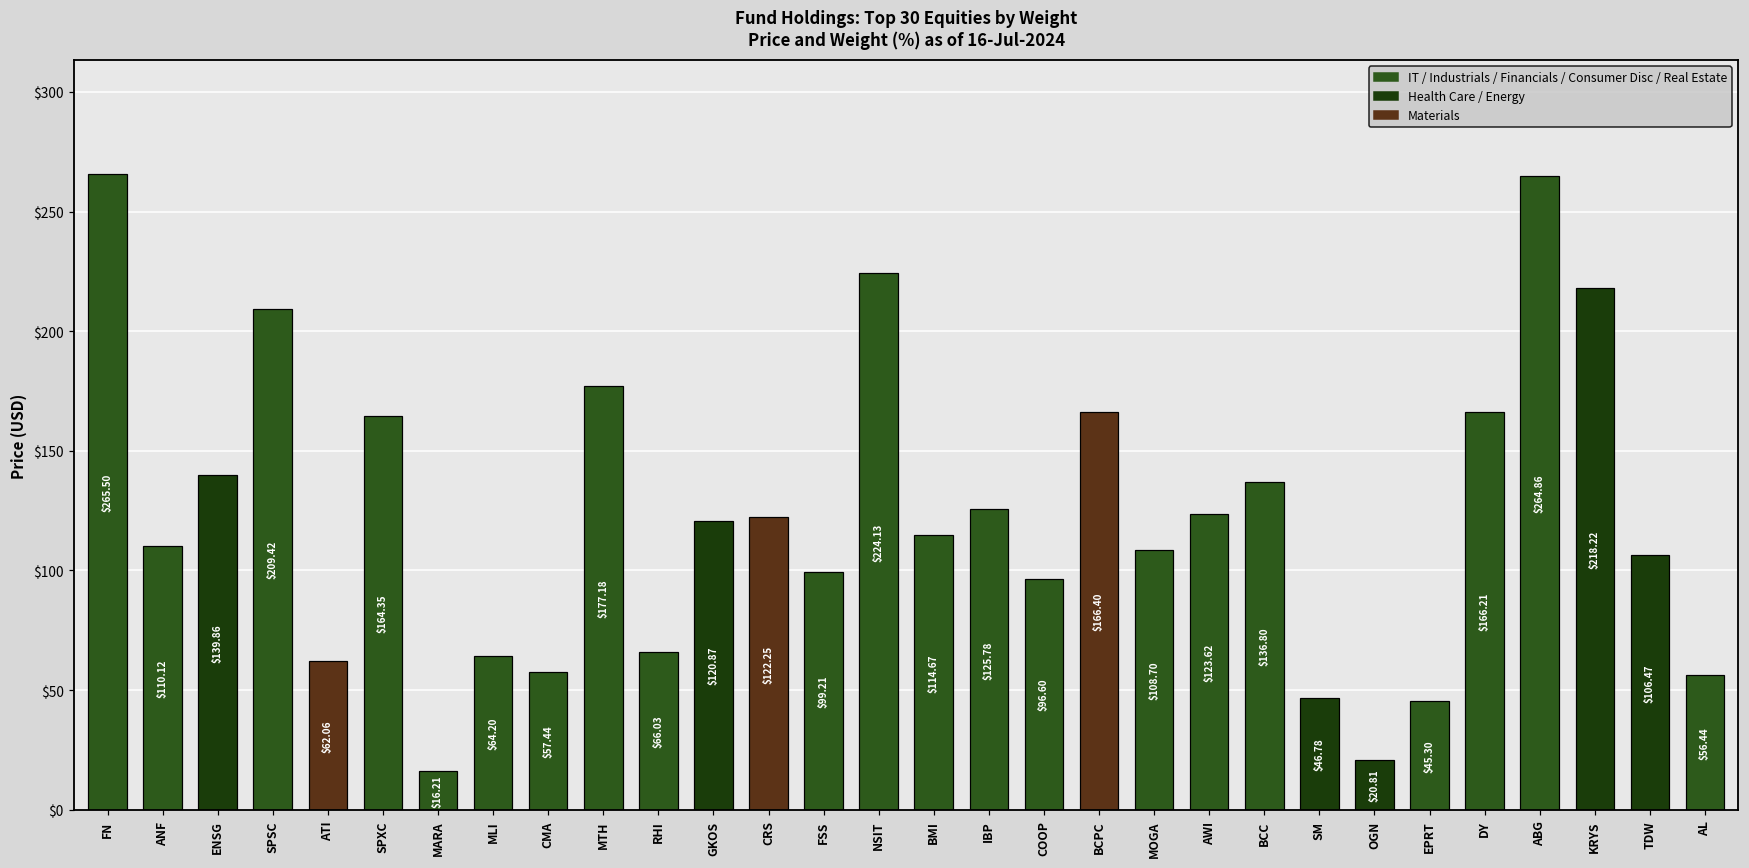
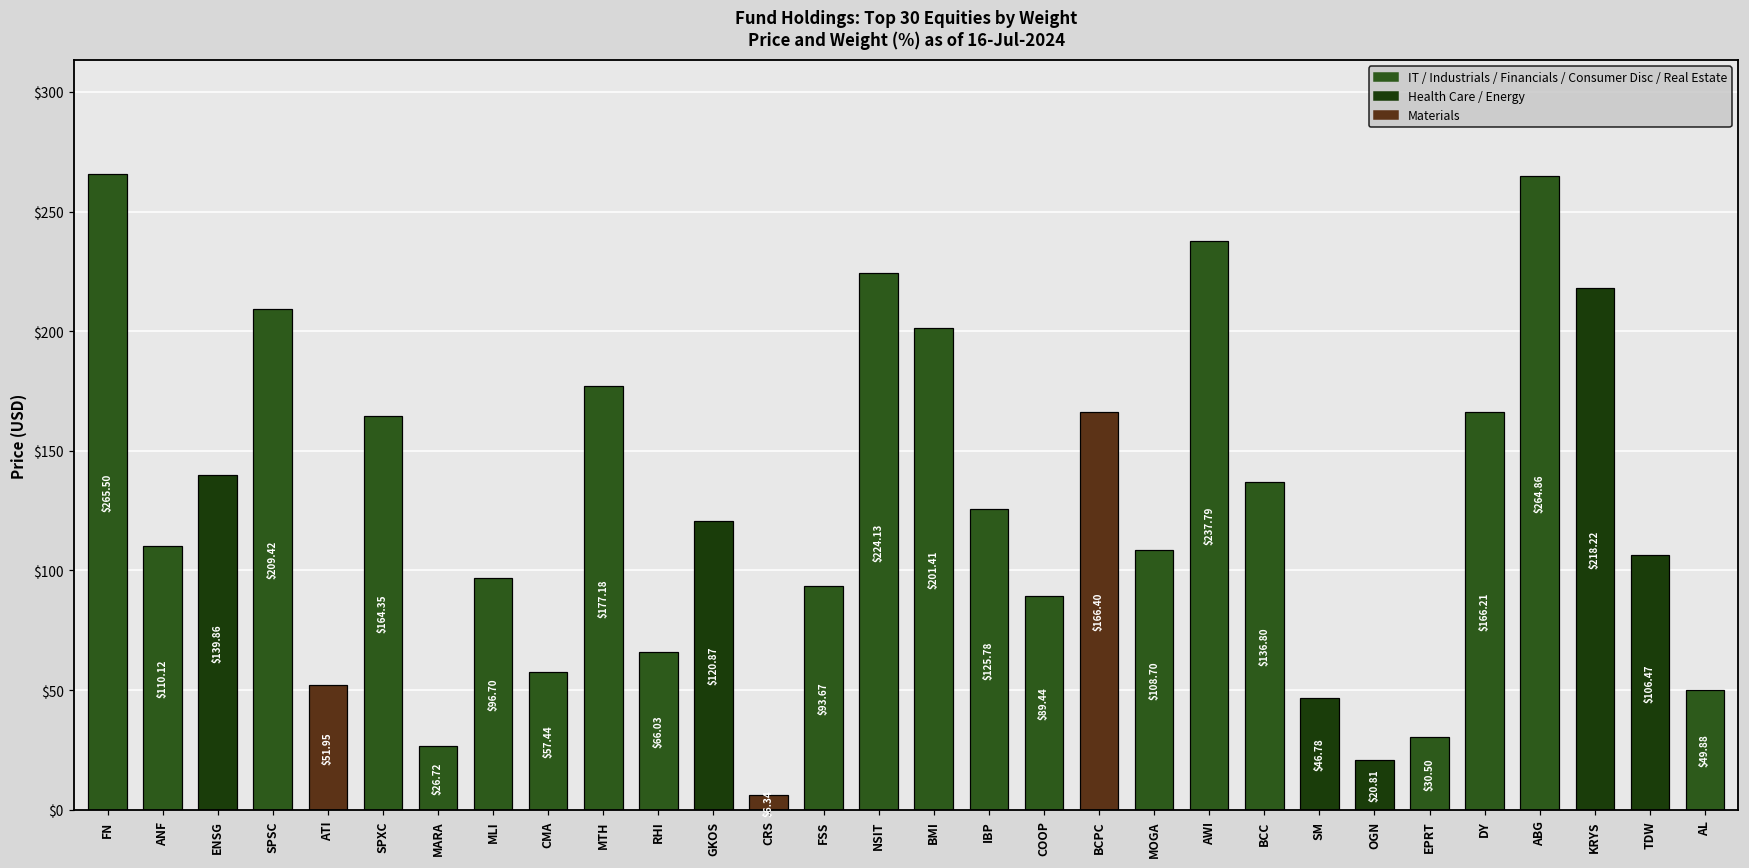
ATI: $62.06 -> $51.95
MARA: $16.21 -> $26.72
MLI: $64.20 -> $96.70
CRS: $122.25 -> $6.34
FSS: $99.21 -> $93.67
BMI: $114.67 -> $201.41
COOP: $96.60 -> $89.44
AWI: $123.62 -> $237.79
EPRT: $45.30 -> $30.50
AL: $56.44 -> $49.88
